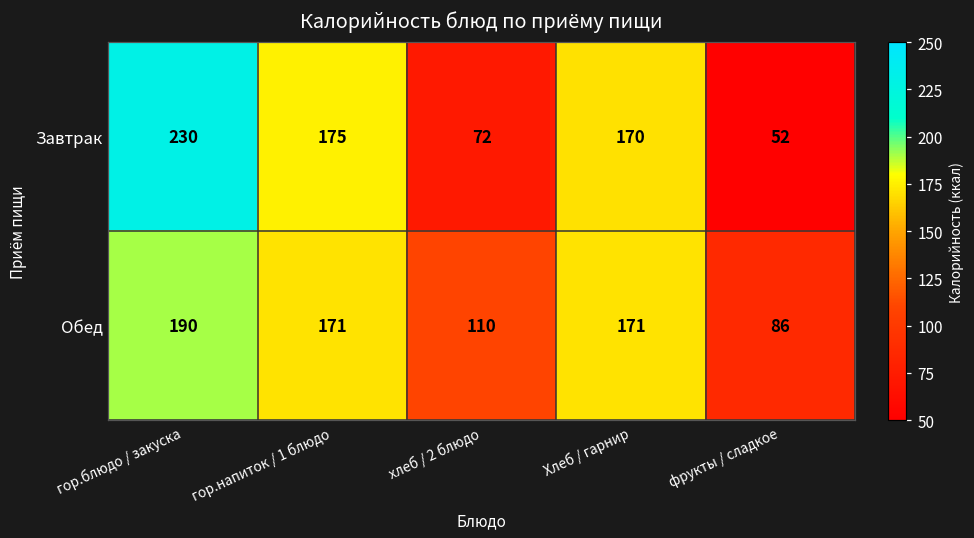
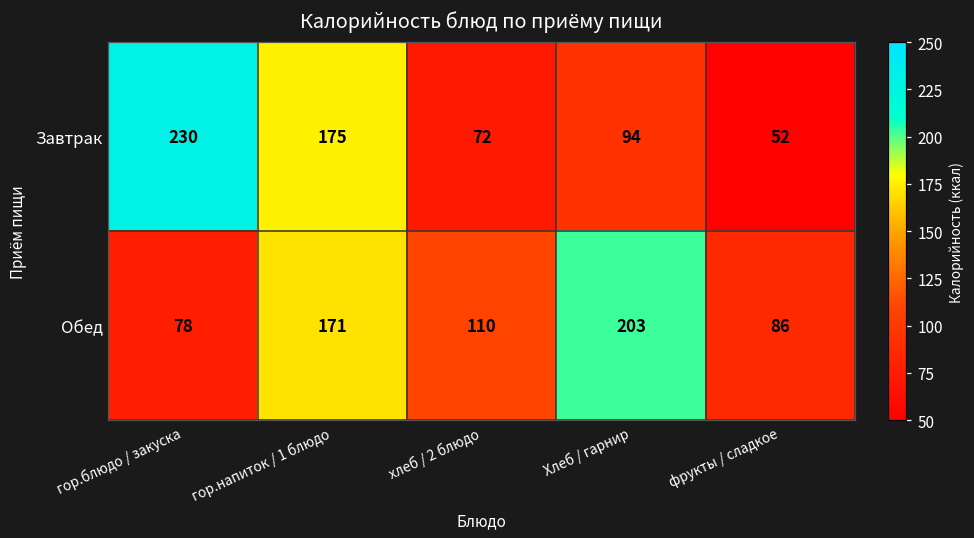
Завтрак, Хлеб / гарнир: 170 -> 94
Обед, гор.блюдо / закуска: 190 -> 78
Обед, Хлеб / гарнир: 171 -> 203
